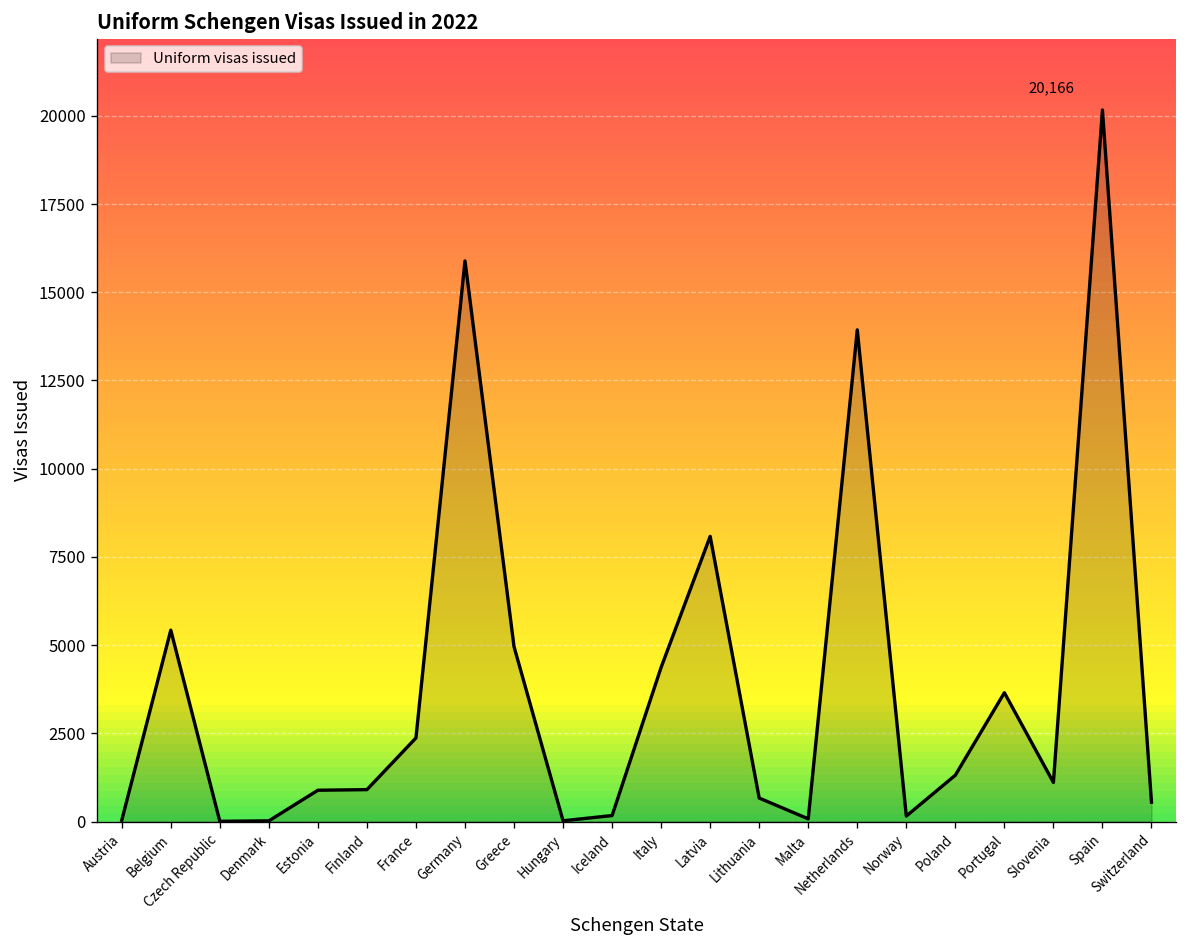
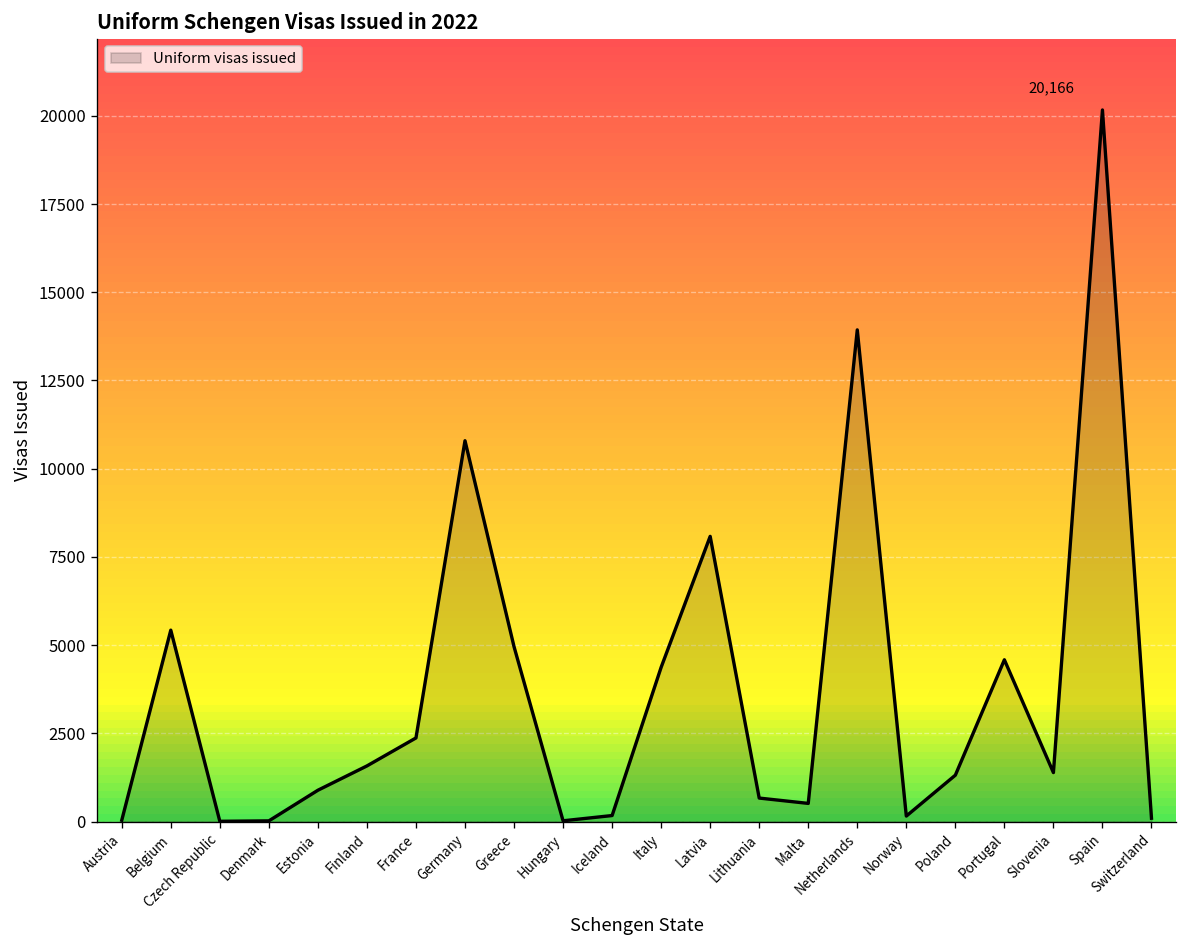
Finland: 900 -> 1600
Germany: 15900 -> 10800
Malta: 100 -> 500
Portugal: 3700 -> 4600
Slovenia: 1100 -> 1400
Switzerland: 500 -> 100
